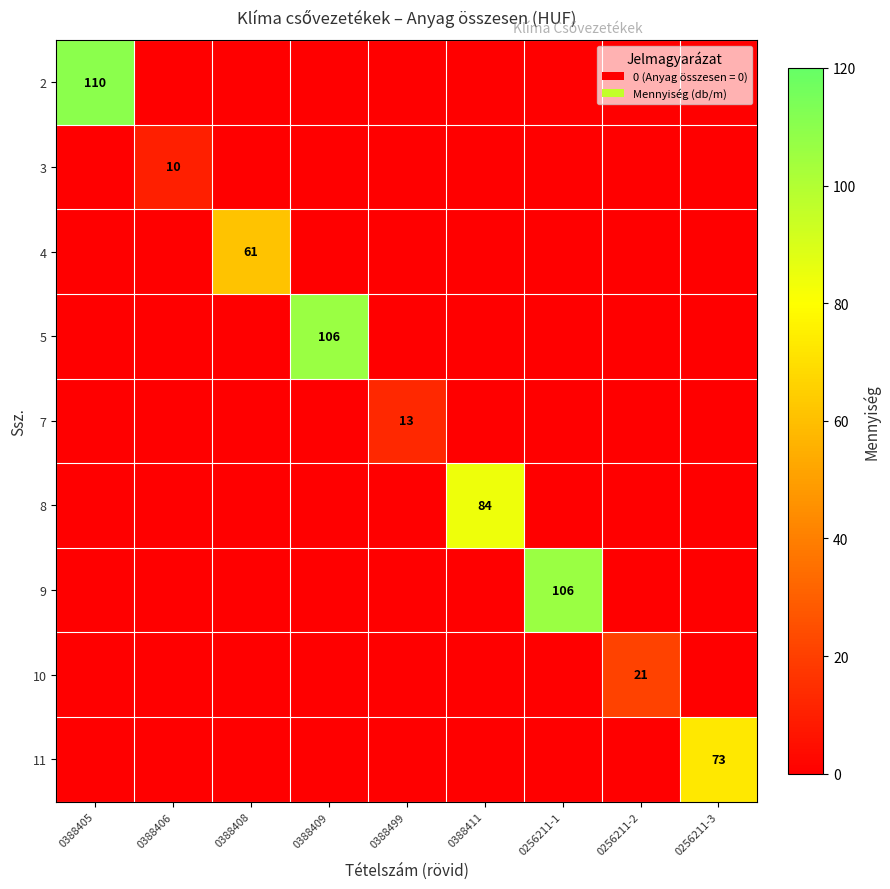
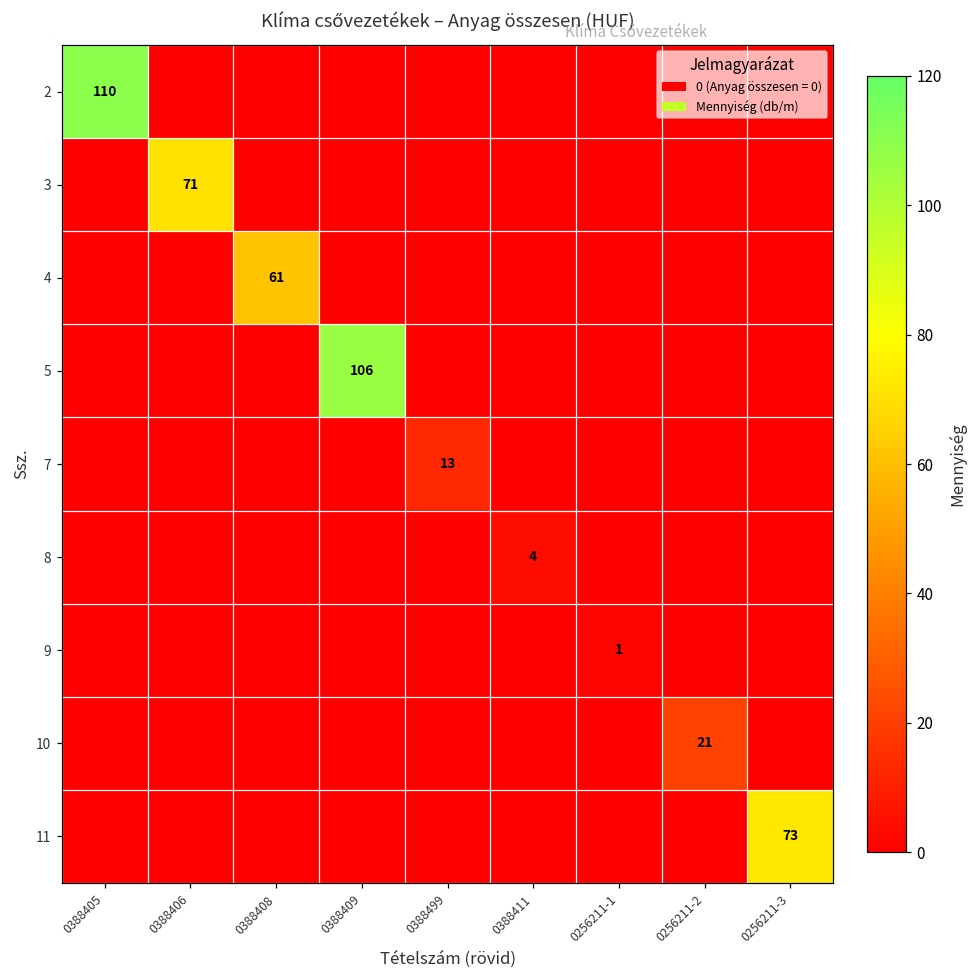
3, 0388406: 10 -> 71
8, 0388411: 84 -> 4
9, 0256211-1: 106 -> 1
